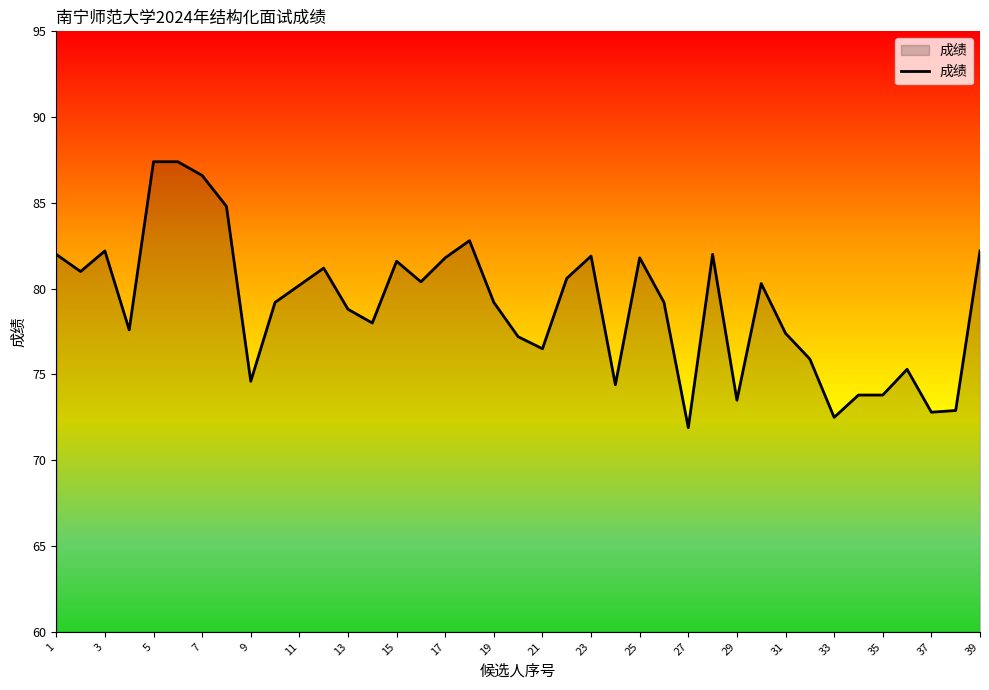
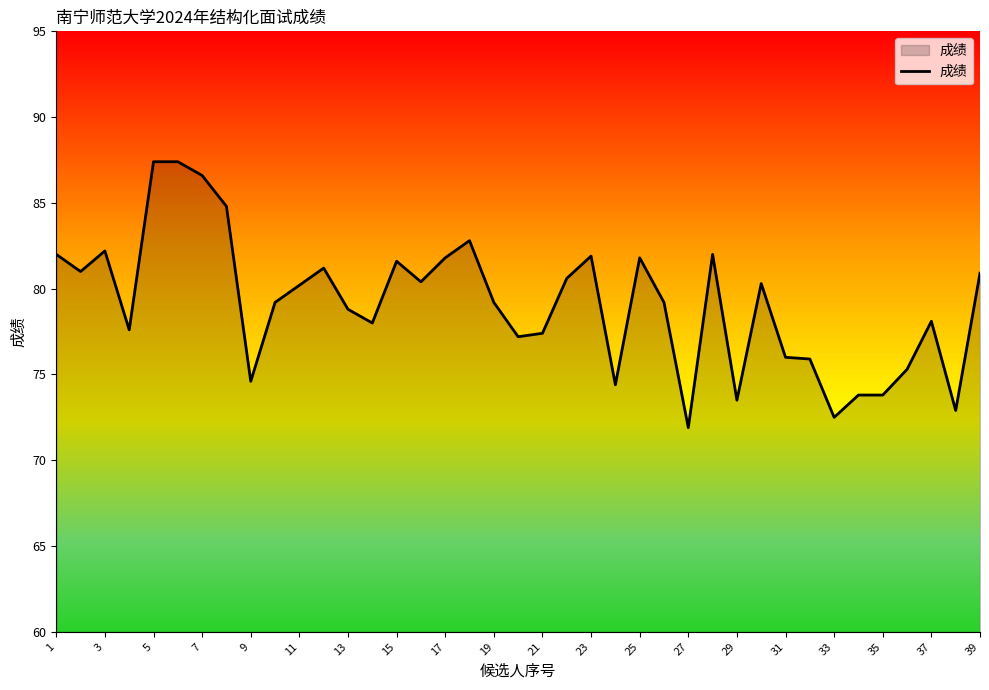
21: 76.5 -> 77.4
31: 77.4 -> 76.0
37: 72.8 -> 78.1
39: 82.2 -> 80.9
